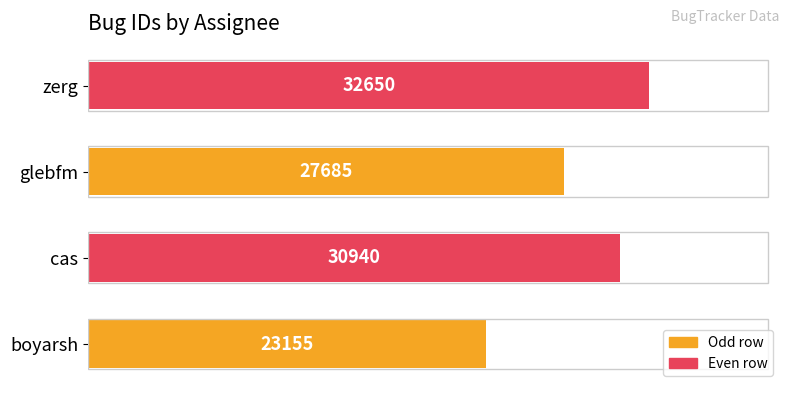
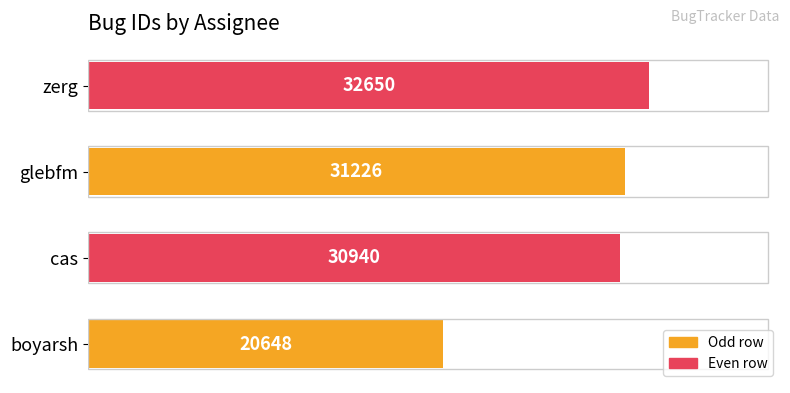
glebfm: 27685 -> 31226
boyarsh: 23155 -> 20648
